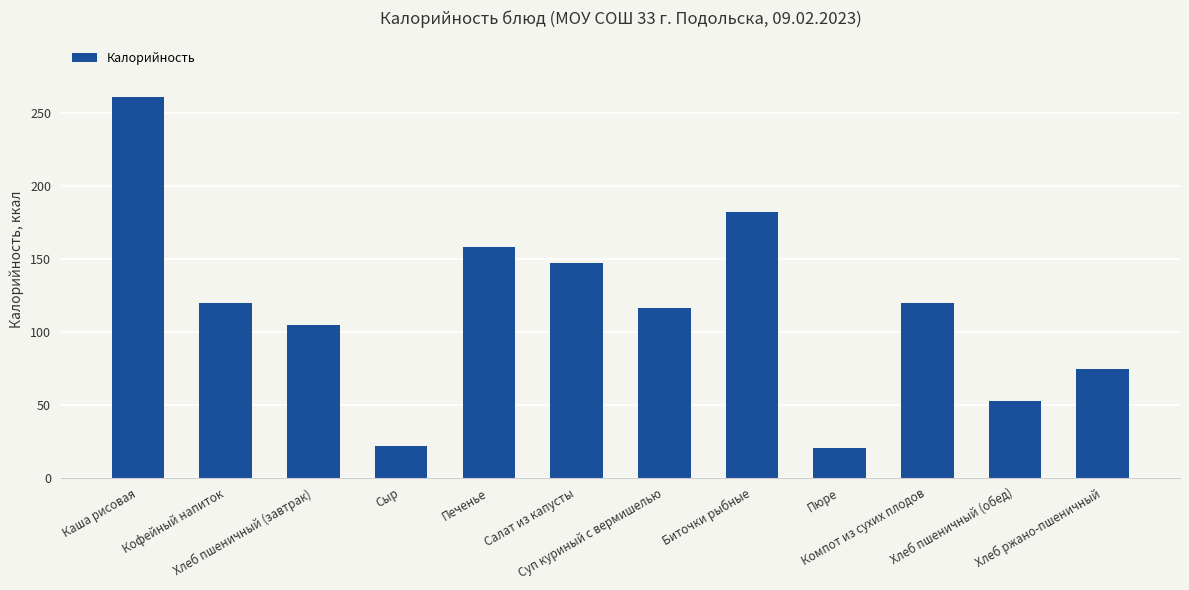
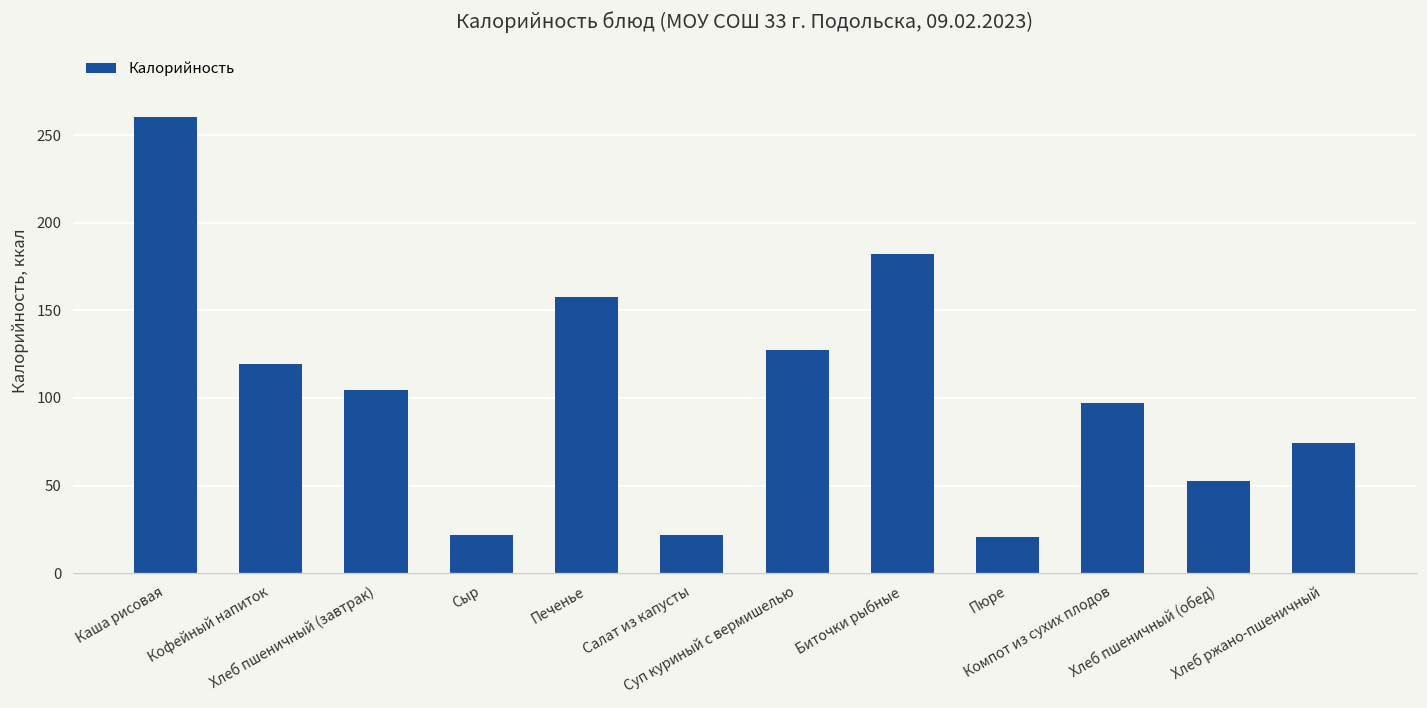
Салат из капусты: 147 -> 22
Суп куриный с вермишелью: 116 -> 127
Компот из сухих плодов: 119 -> 97
